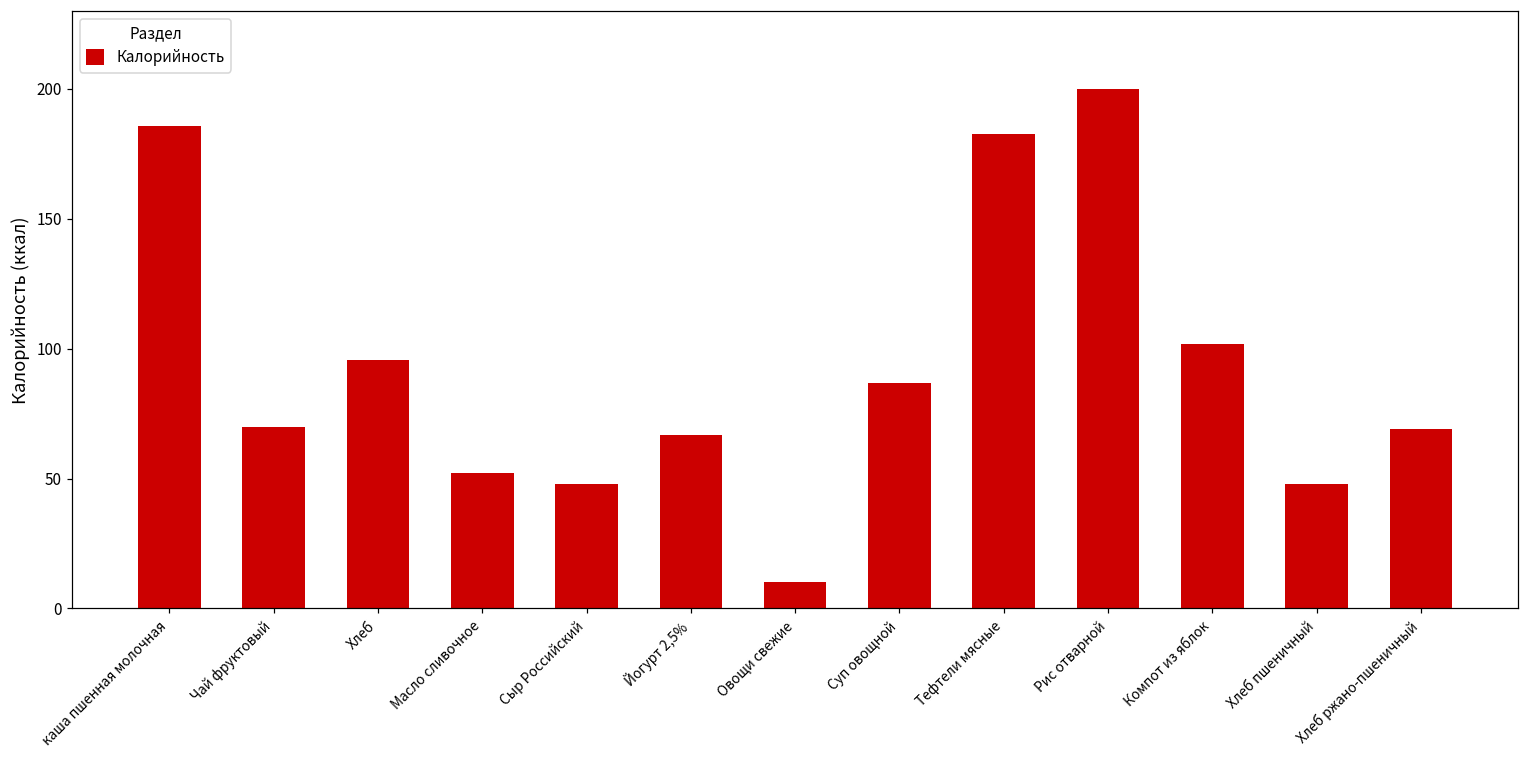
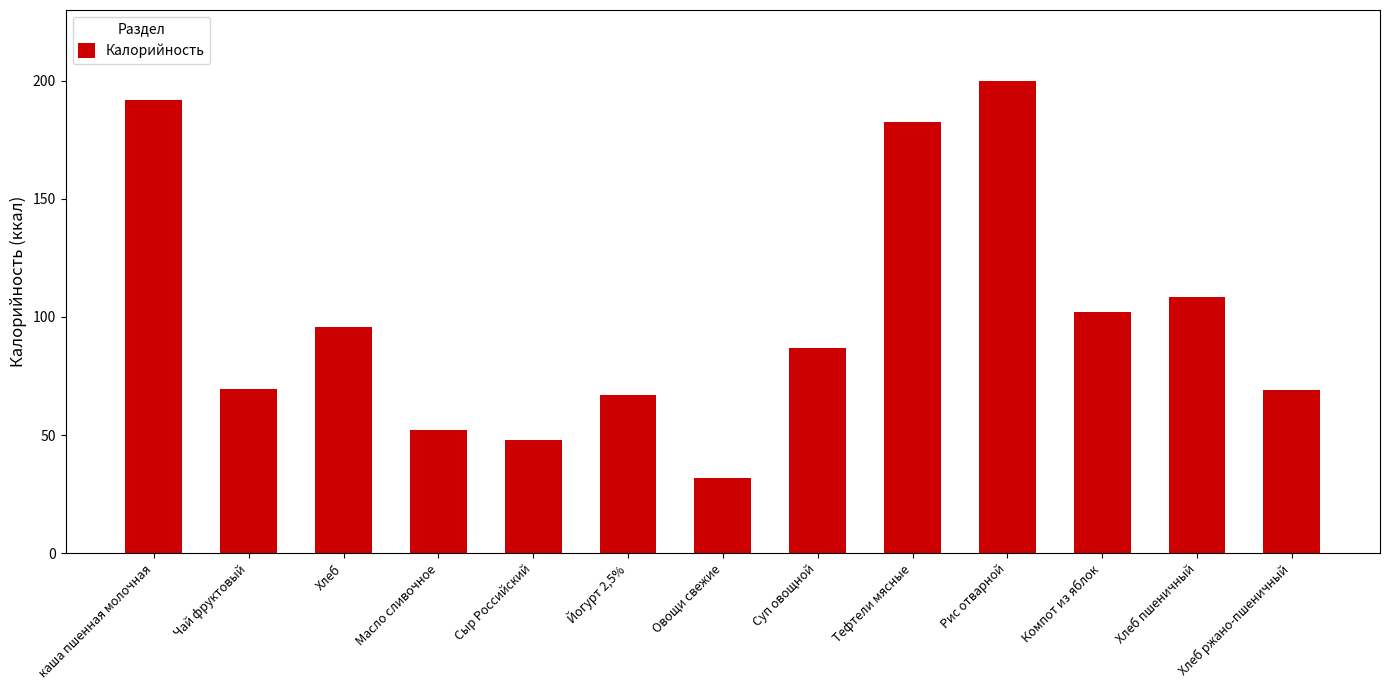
каша пшенная молочная: 186 -> 192
Овощи свежие: 10 -> 32
Хлеб пшеничный: 48 -> 108
